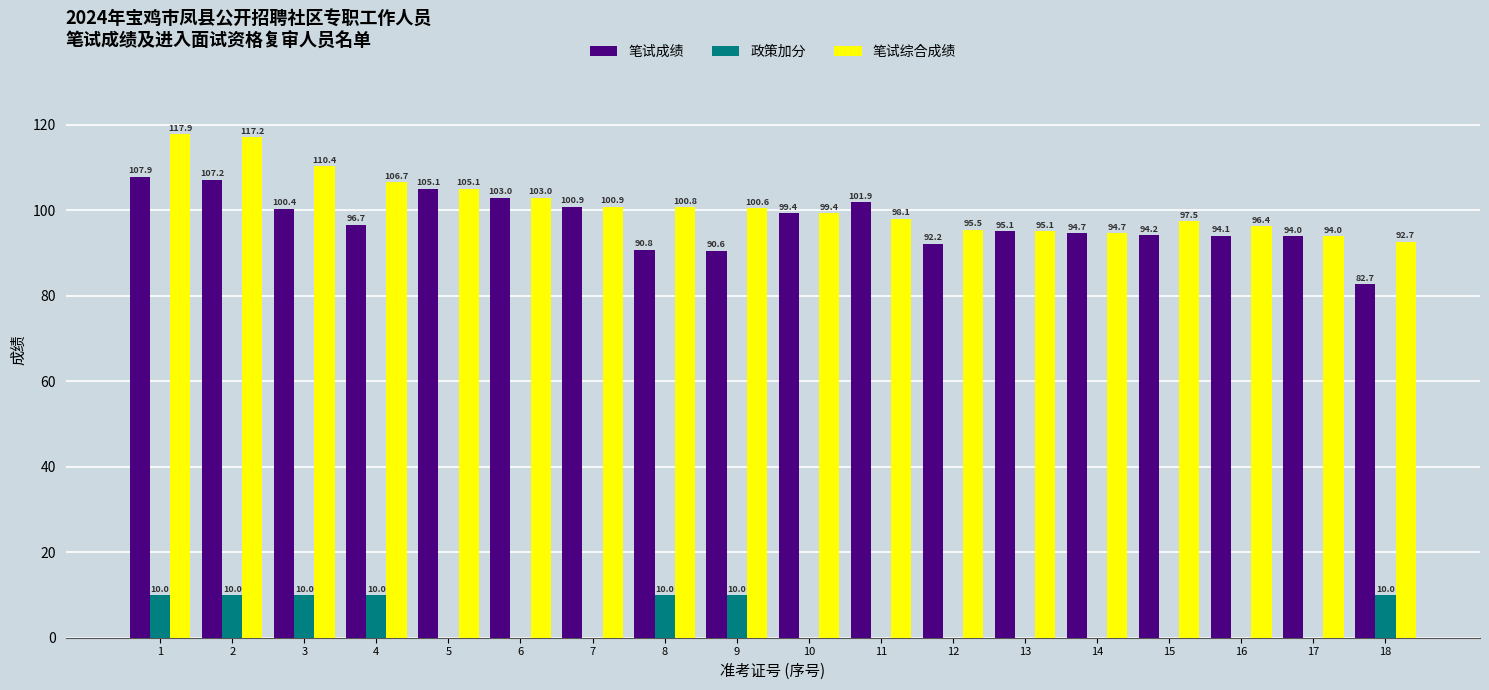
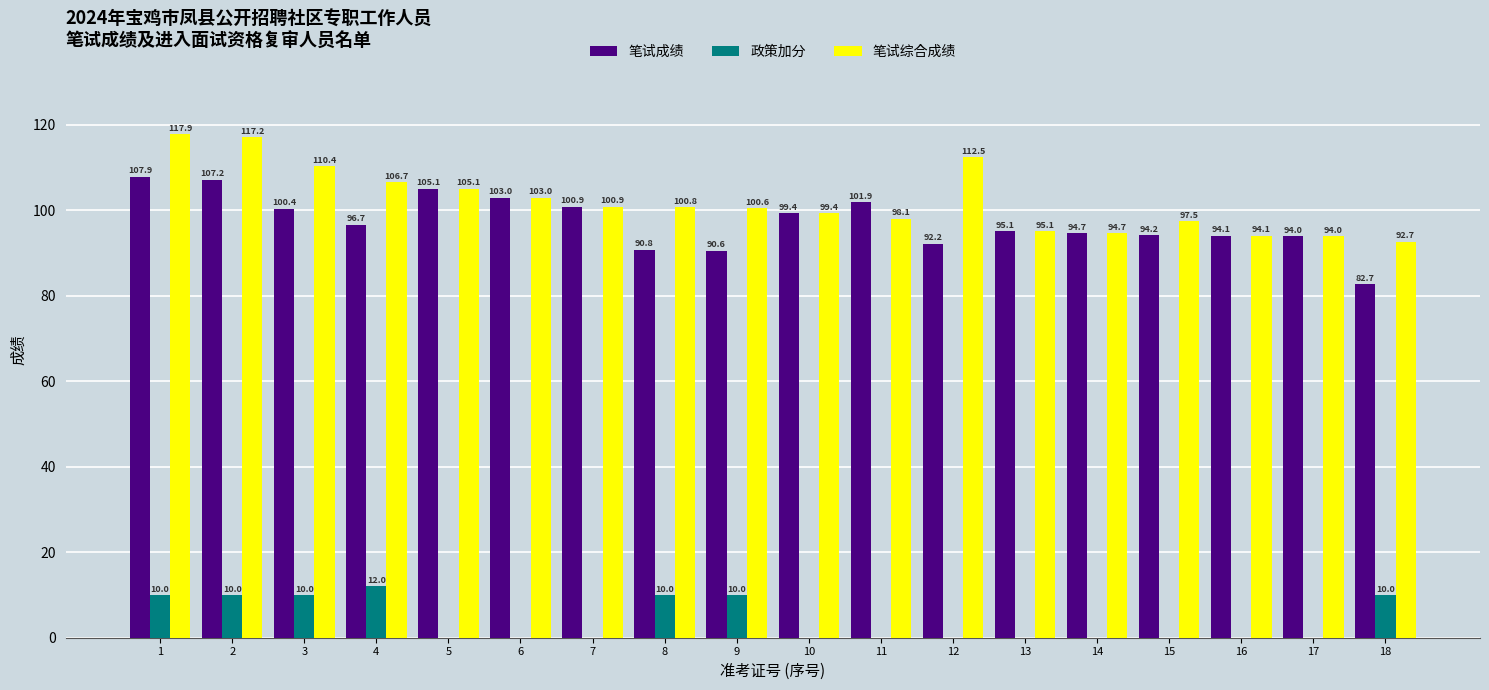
政策加分, 4: 10.0 -> 12.0
笔试综合成绩, 12: 95.5 -> 112.5
笔试综合成绩, 16: 96.4 -> 94.1
